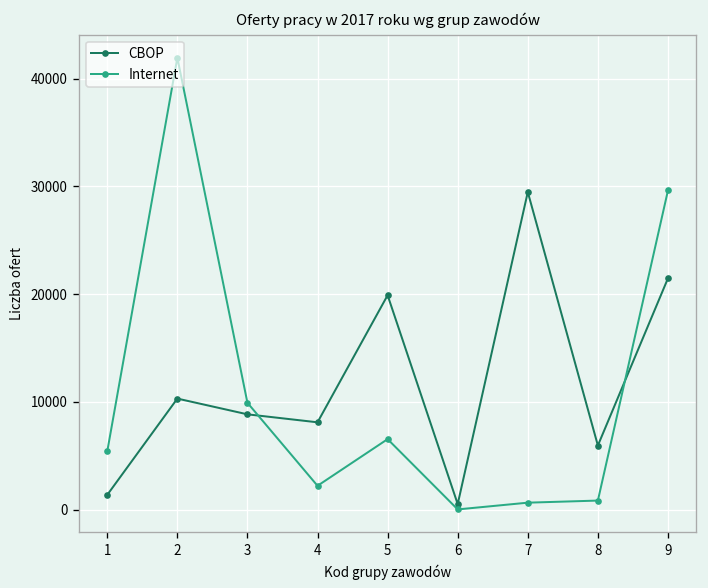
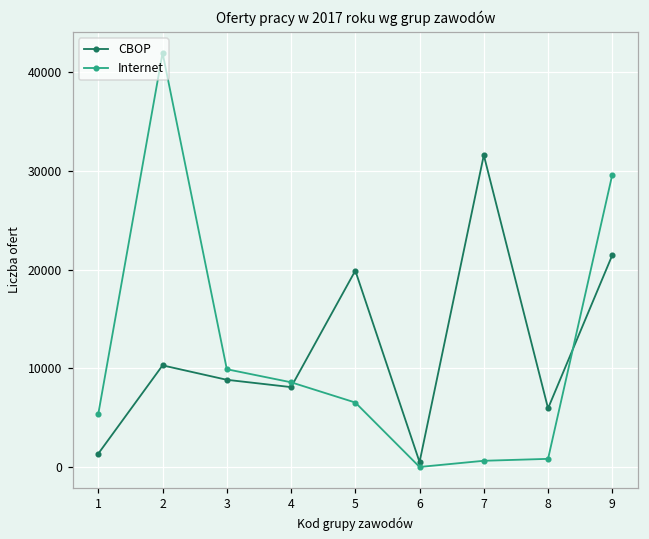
Internet, 4: 2000 -> 9000
CBOP, 7: 29000 -> 32000
